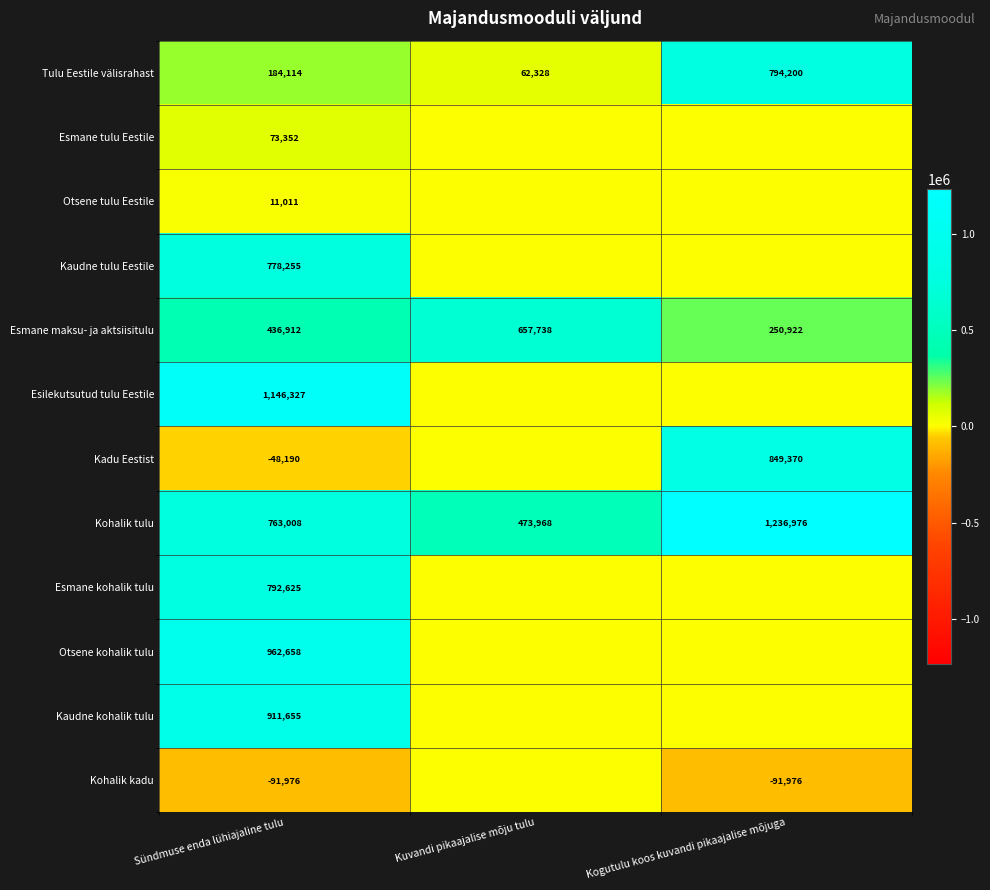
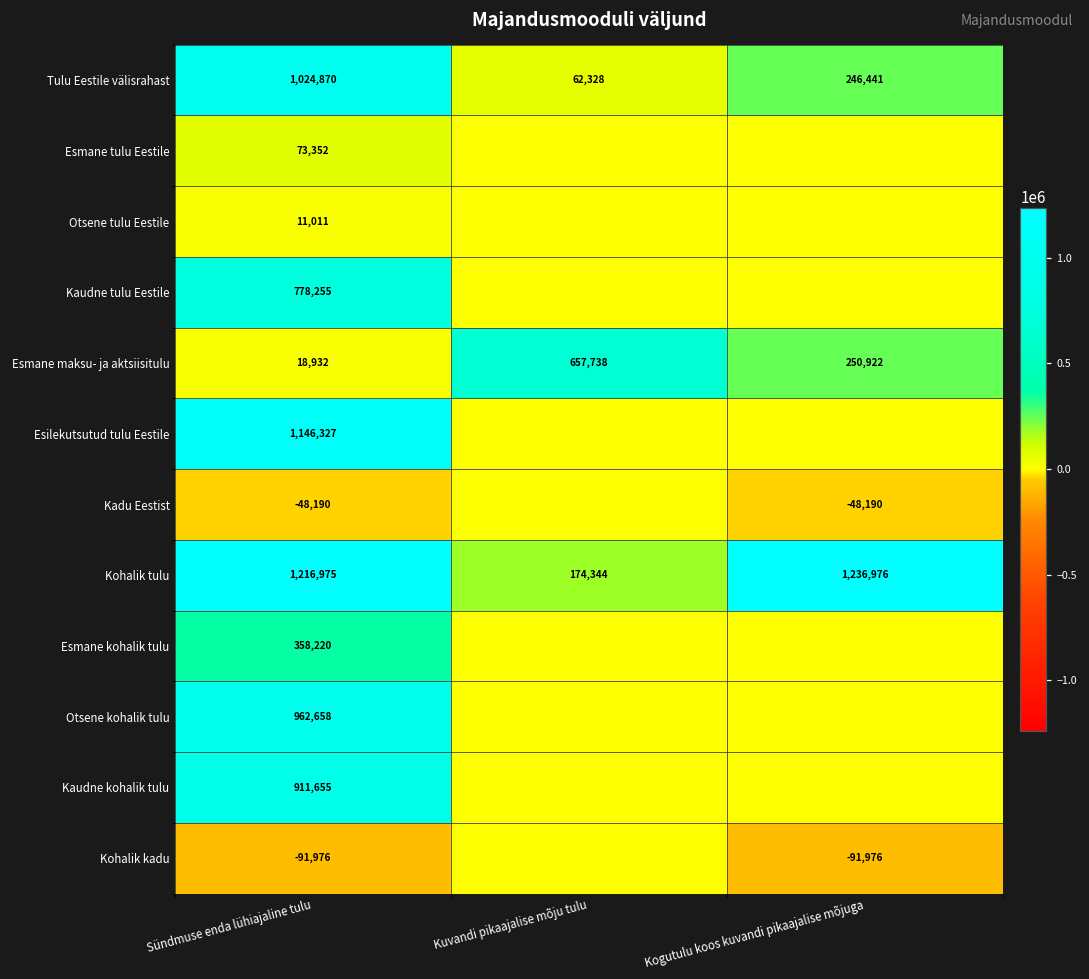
Tulu Eestile välisrahast, Sündmuse enda lühiajaline tulu: 184,114 -> 1,024,870
Tulu Eestile välisrahast, Kogutulu koos kuvandi pikaajalise mõjuga: 794,200 -> 246,441
Esmane maksu- ja aktsiisitulu, Sündmuse enda lühiajaline tulu: 436,912 -> 18,932
Kadu Eestist, Kogutulu koos kuvandi pikaajalise mõjuga: 849,370 -> -48,190
Kohalik tulu, Sündmuse enda lühiajaline tulu: 763,008 -> 1,216,975
Kohalik tulu, Kuvandi pikaajalise mõju tulu: 473,968 -> 174,344
Esmane kohalik tulu, Sündmuse enda lühiajaline tulu: 792,625 -> 358,220
